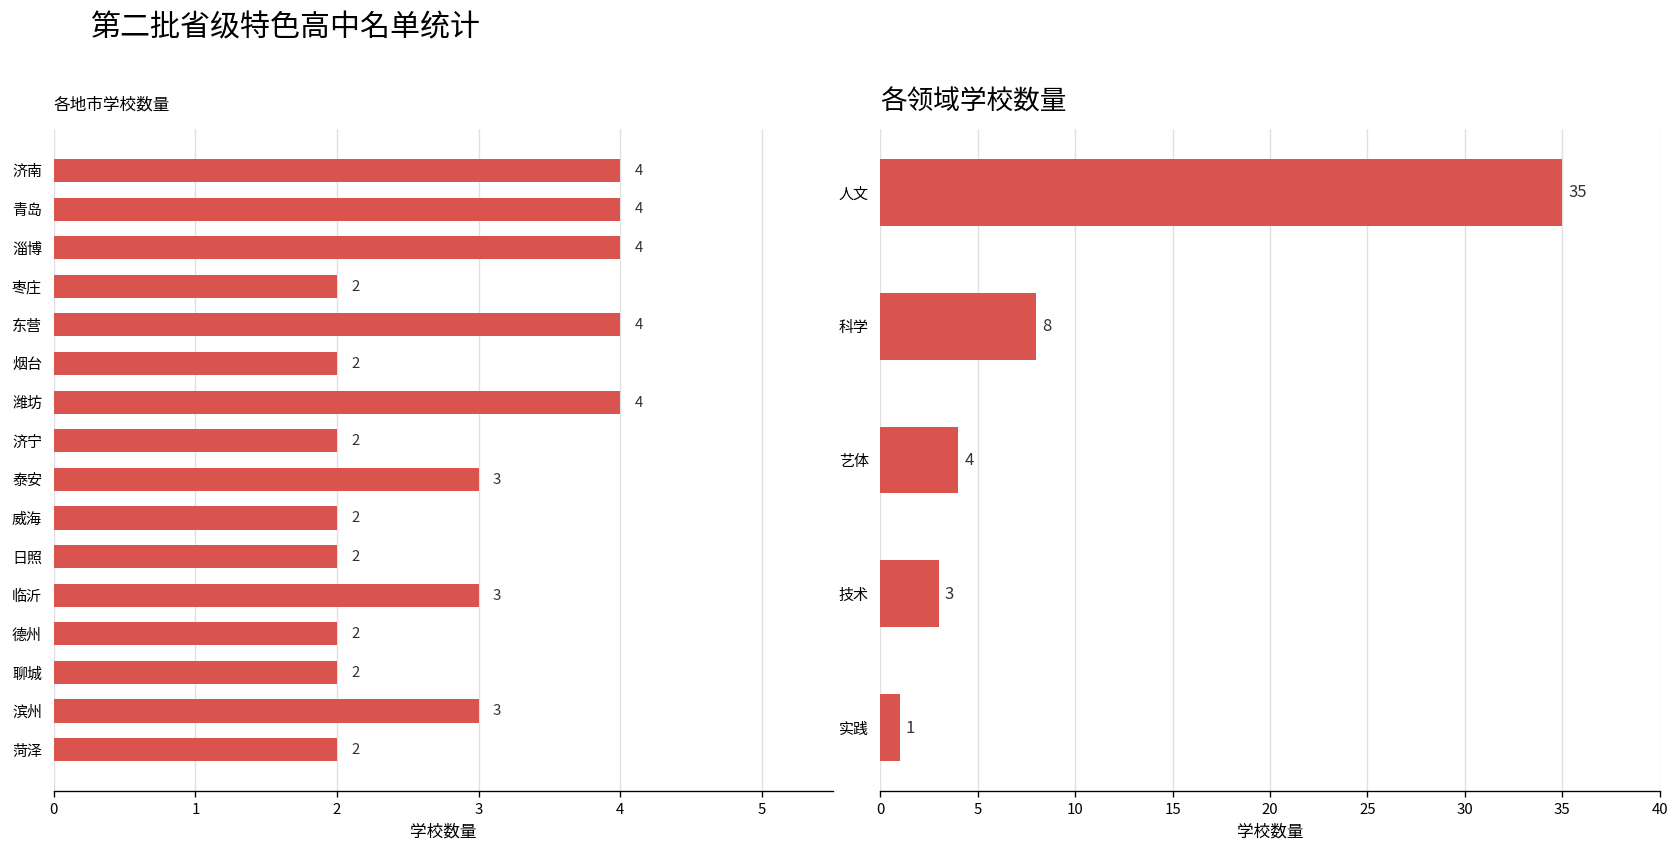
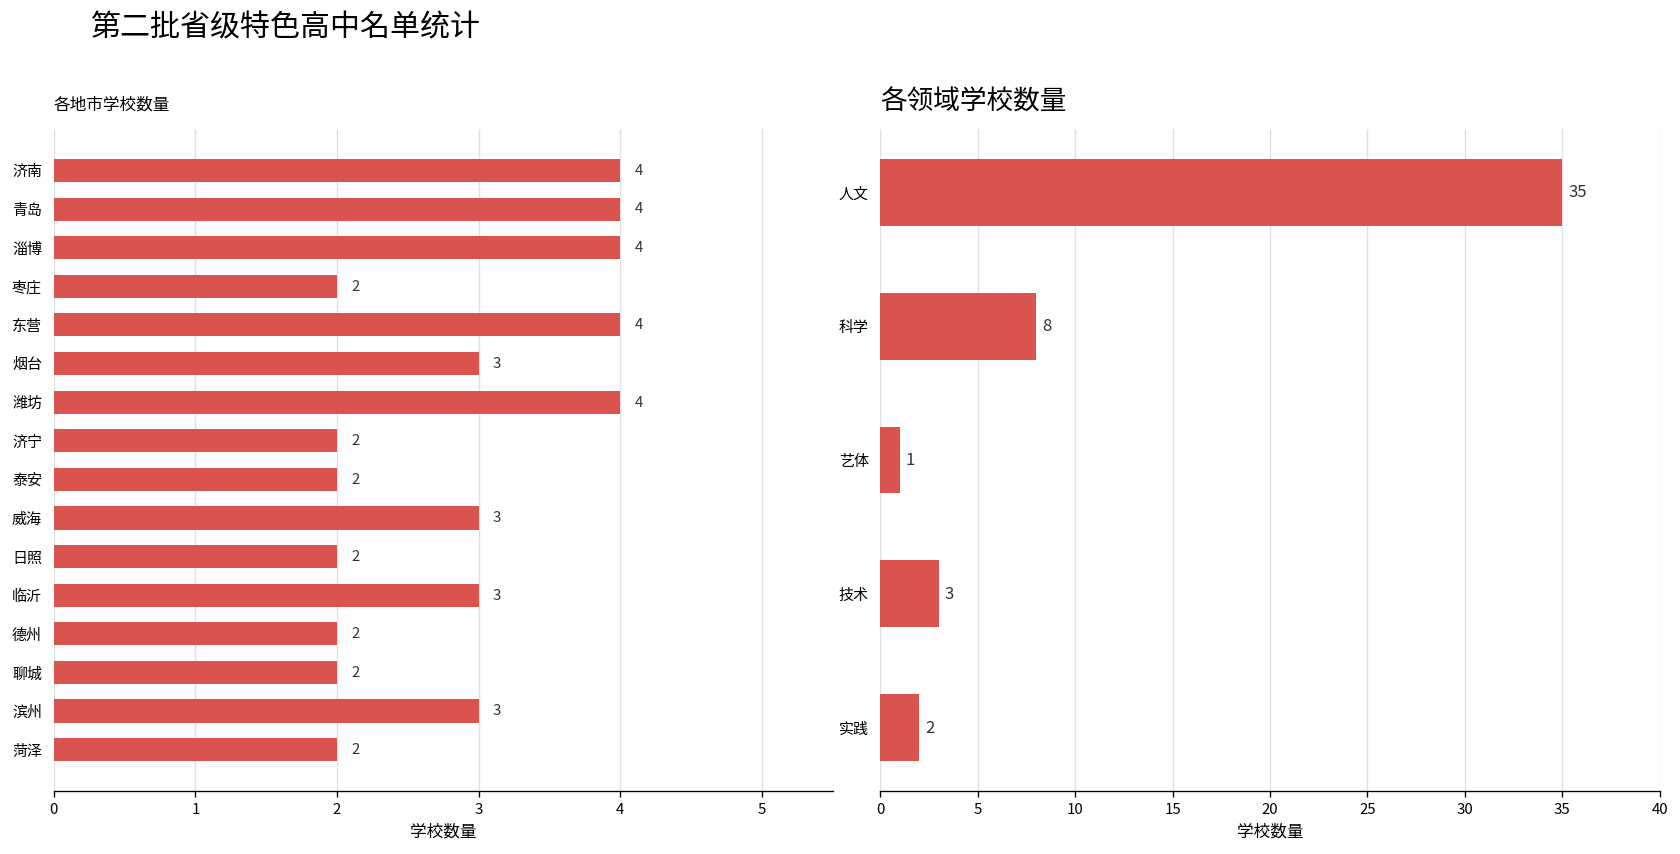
各地市学校数量, 烟台: 2 -> 3
各地市学校数量, 泰安: 3 -> 2
各地市学校数量, 威海: 2 -> 3
各领域学校数量, 艺体: 4 -> 1
各领域学校数量, 实践: 1 -> 2
